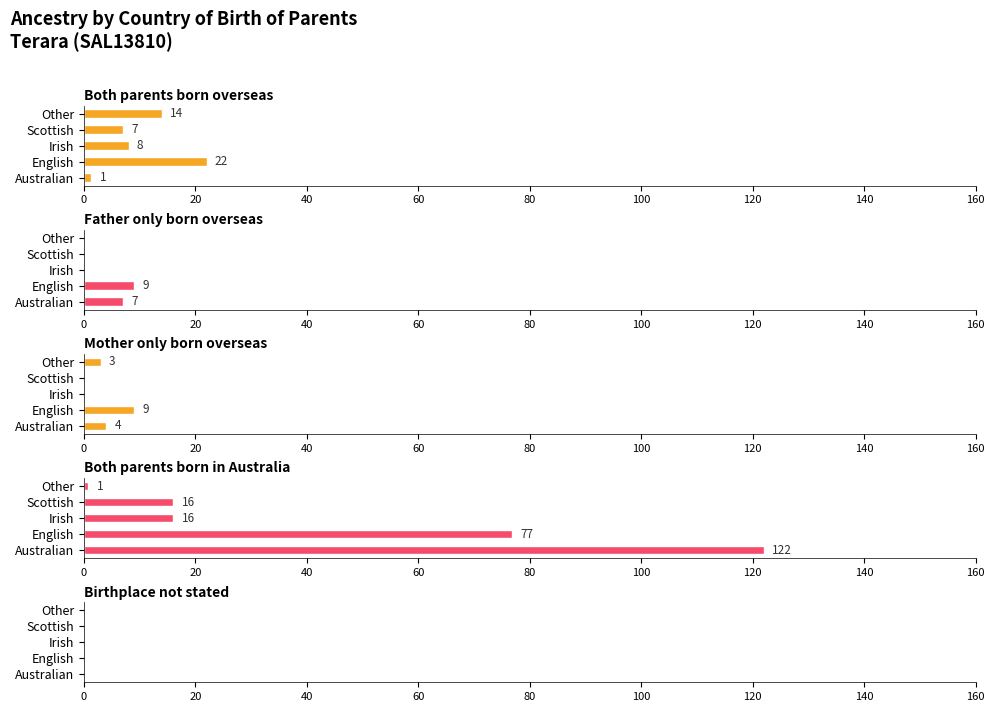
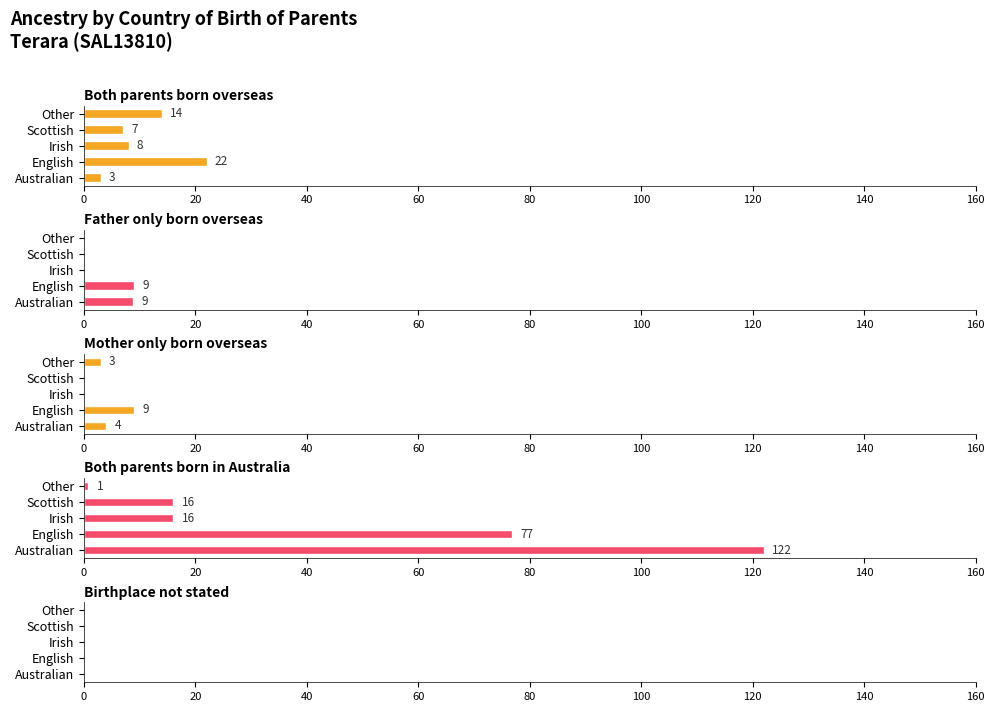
Both parents born overseas, Australian: 1 -> 3
Father only born overseas, Australian: 7 -> 9
